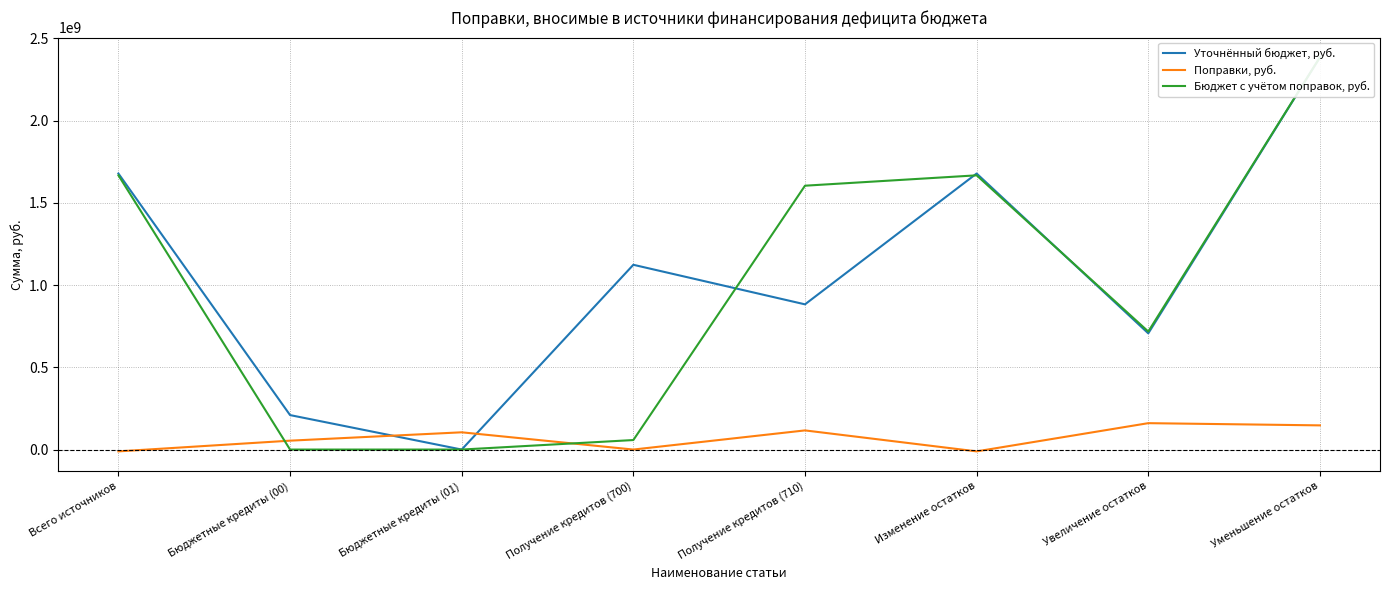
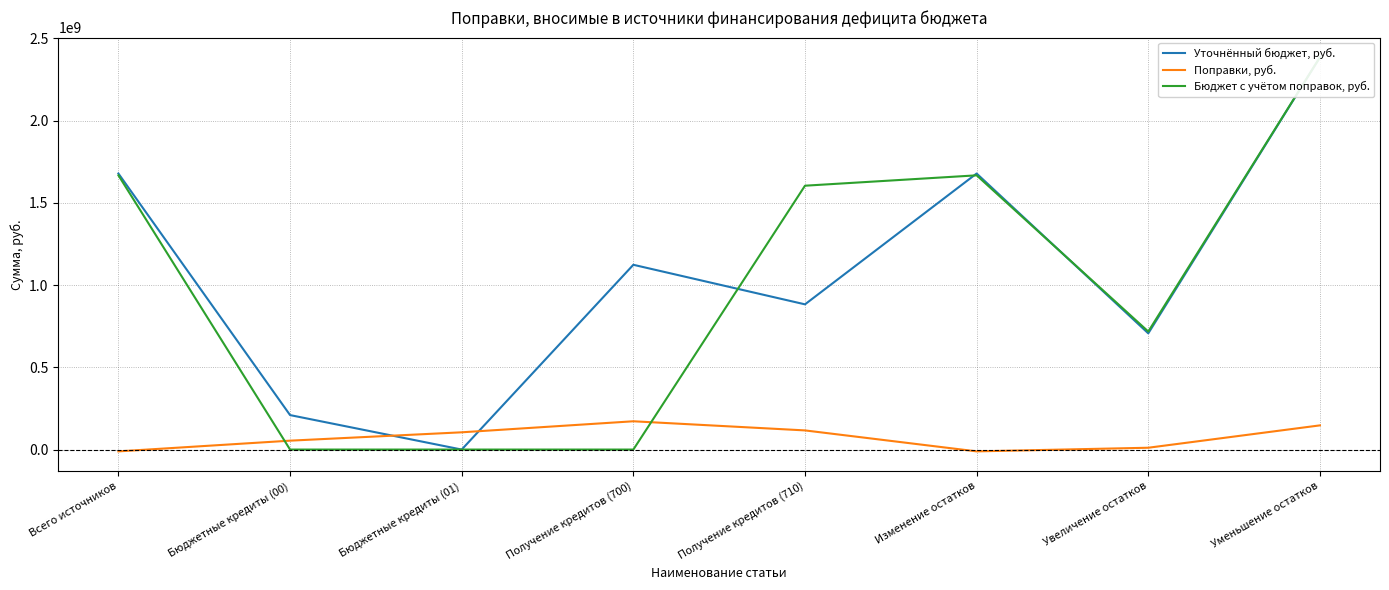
Поправки, руб., Получение кредитов (700): 0 -> 170000000
Бюджет с учётом поправок, руб., Получение кредитов (700): 60000000 -> 0
Поправки, руб., Увеличение остатков: 160000000 -> 10000000
